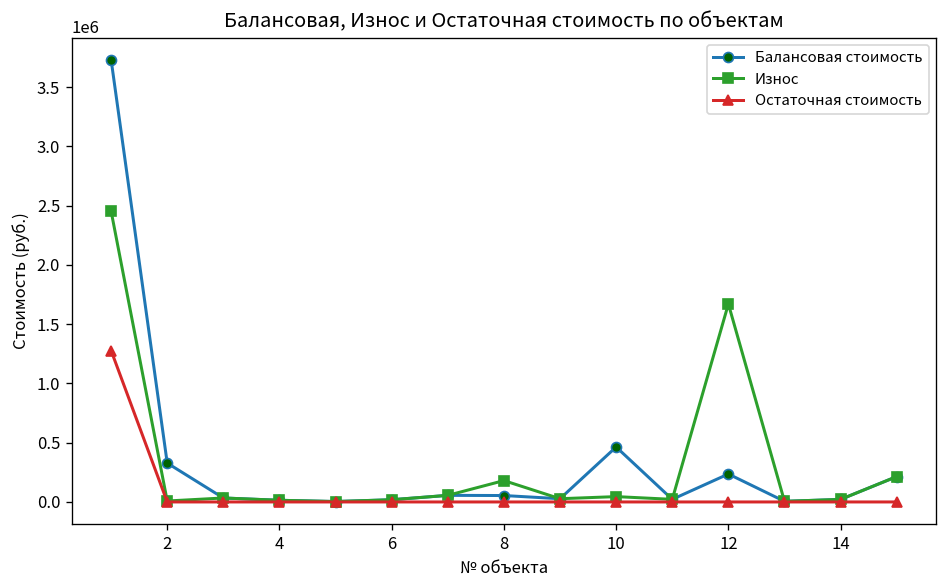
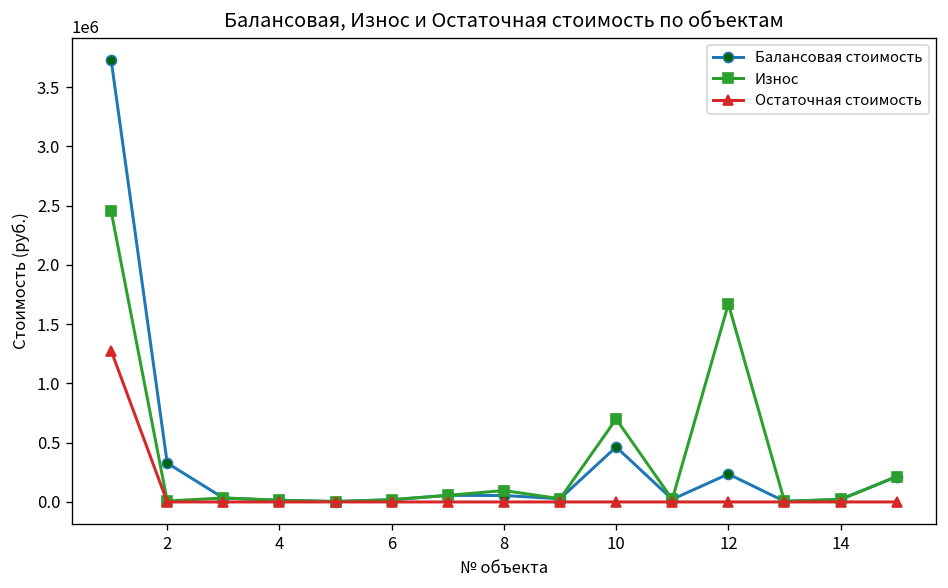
Износ, 8: 200000 -> 100000
Износ, 10: 0 -> 700000
